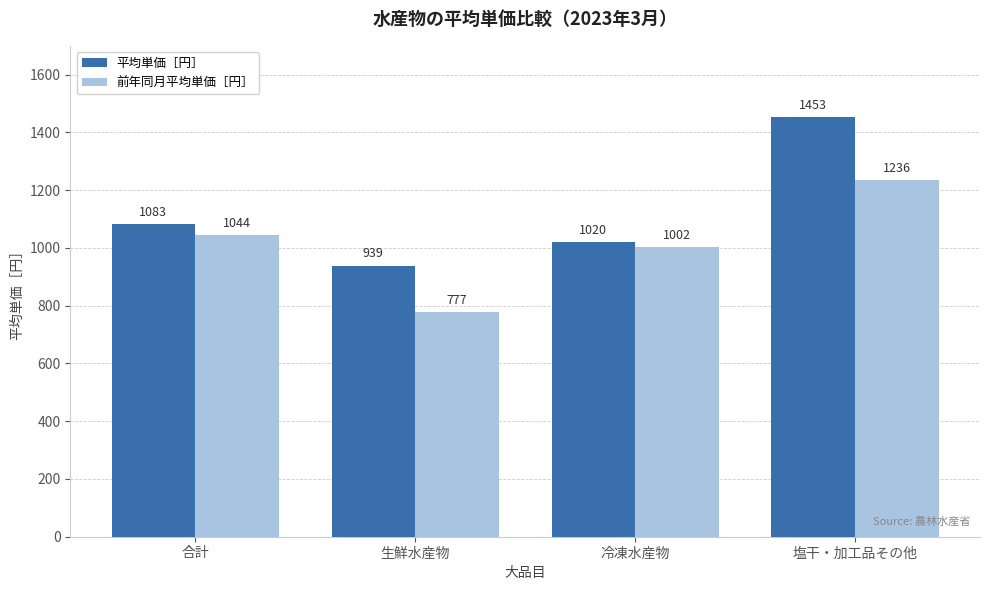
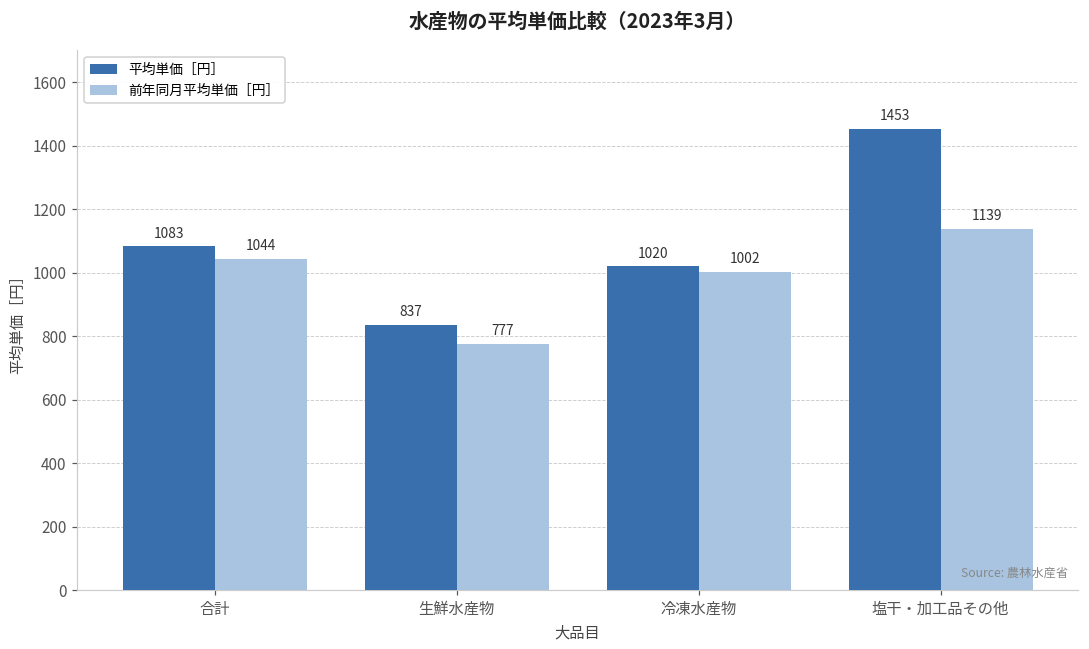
平均単価［円］, 生鮮水産物: 939 -> 837
前年同月平均単価［円］, 塩干・加工品その他: 1236 -> 1139
